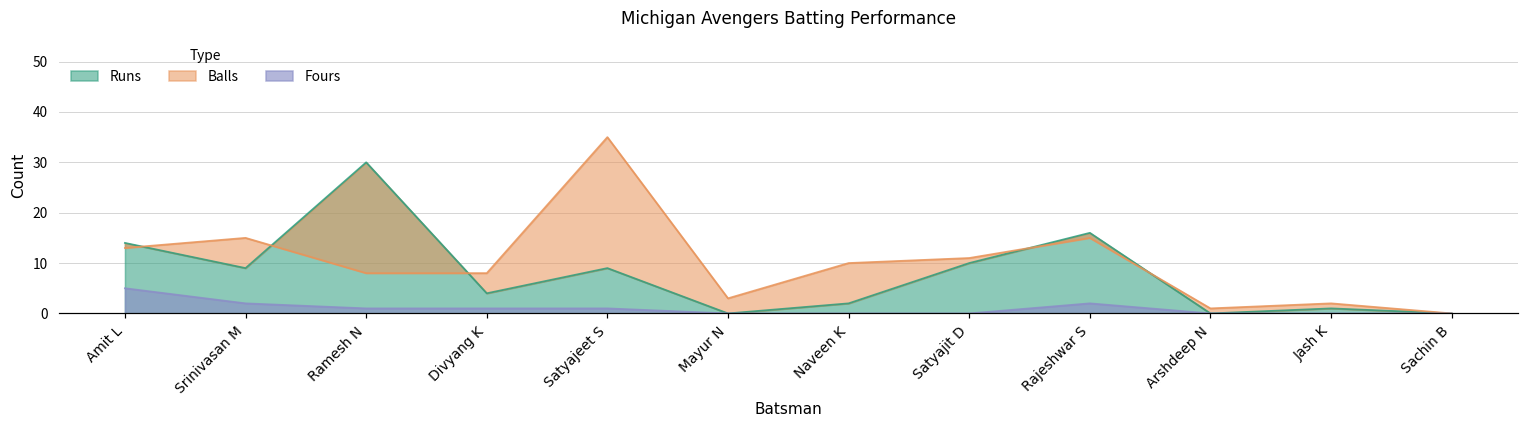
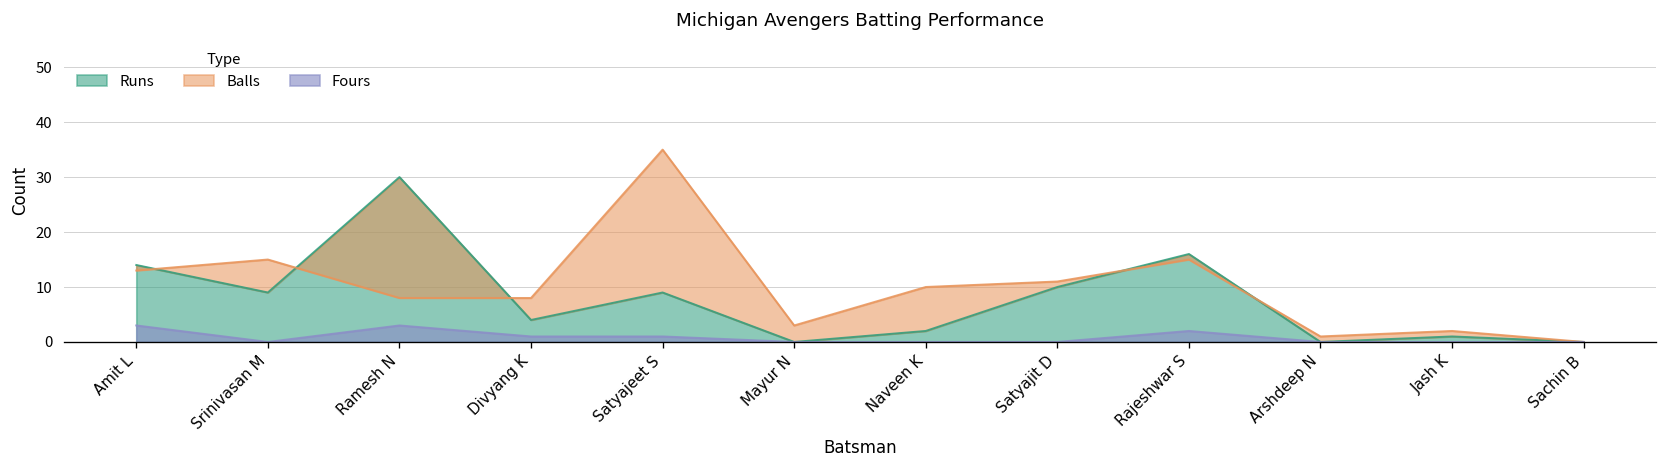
Fours, Amit L: 5 -> 3
Fours, Srinivasan M: 2 -> 0
Fours, Ramesh N: 1 -> 3
